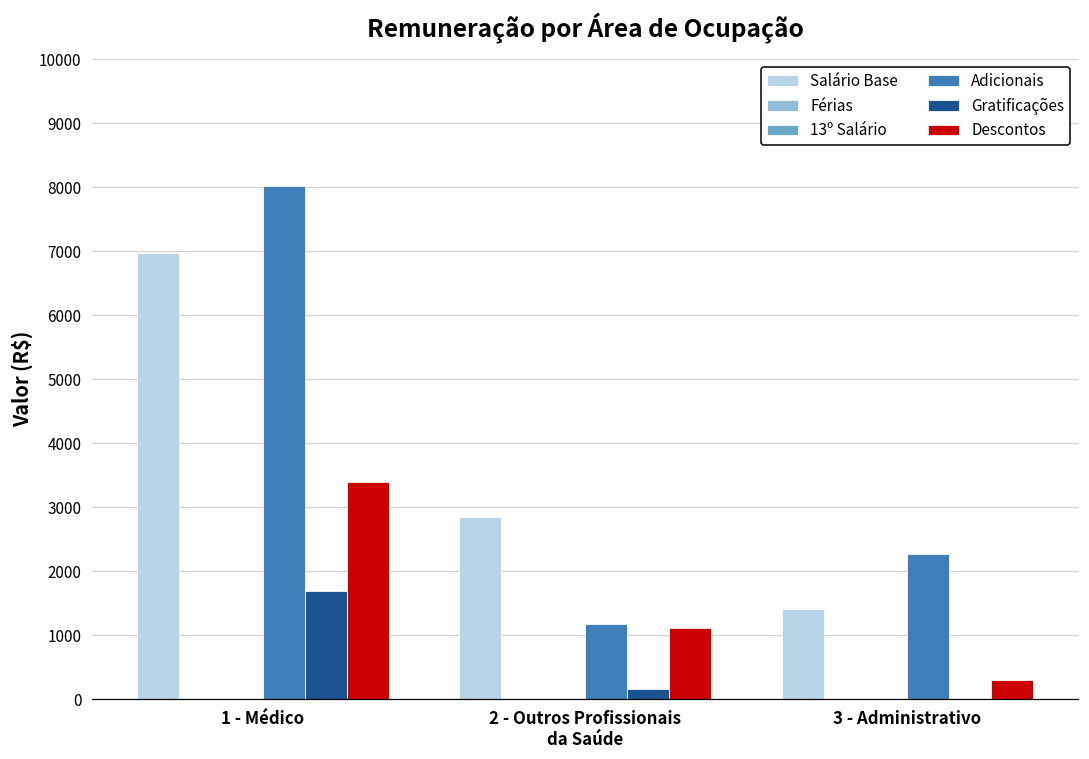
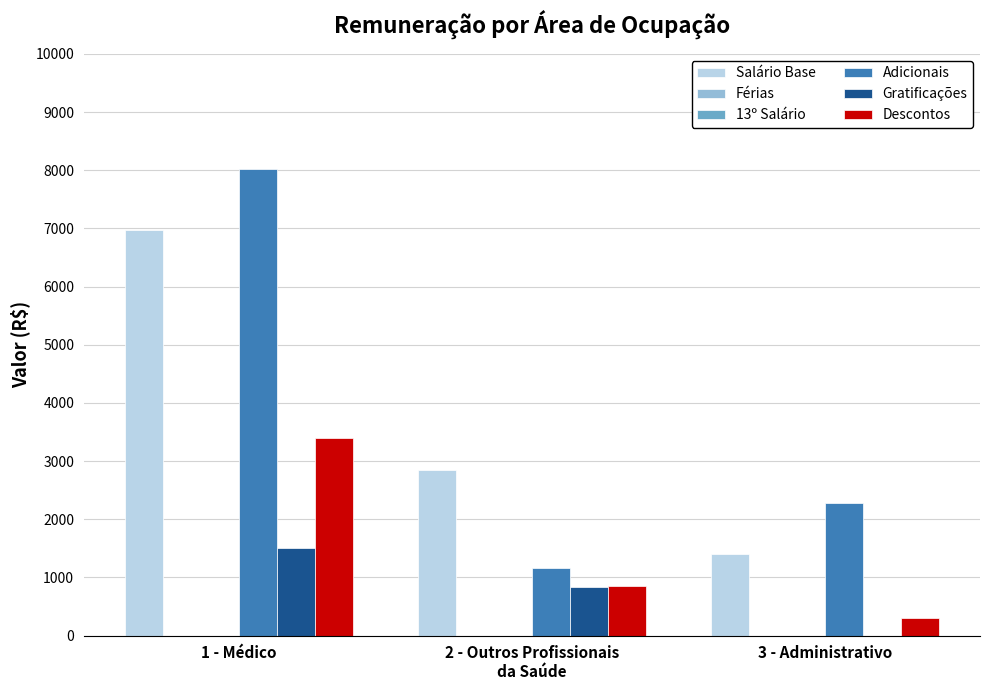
Gratificações, 1 - Médico: 1700 -> 1500
Gratificações, 2 - Outros Profissionais da Saúde: 200 -> 800
Descontos, 2 - Outros Profissionais da Saúde: 1100 -> 800
